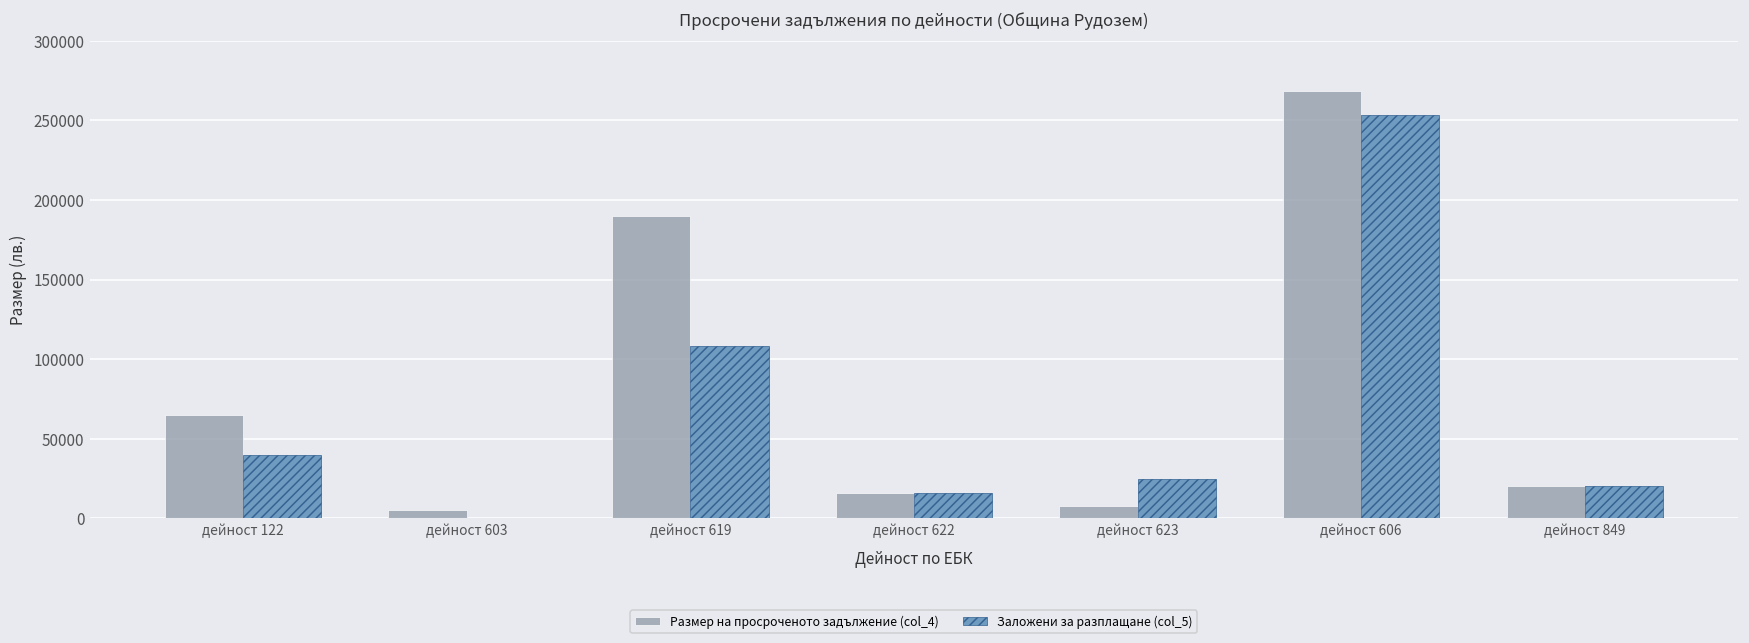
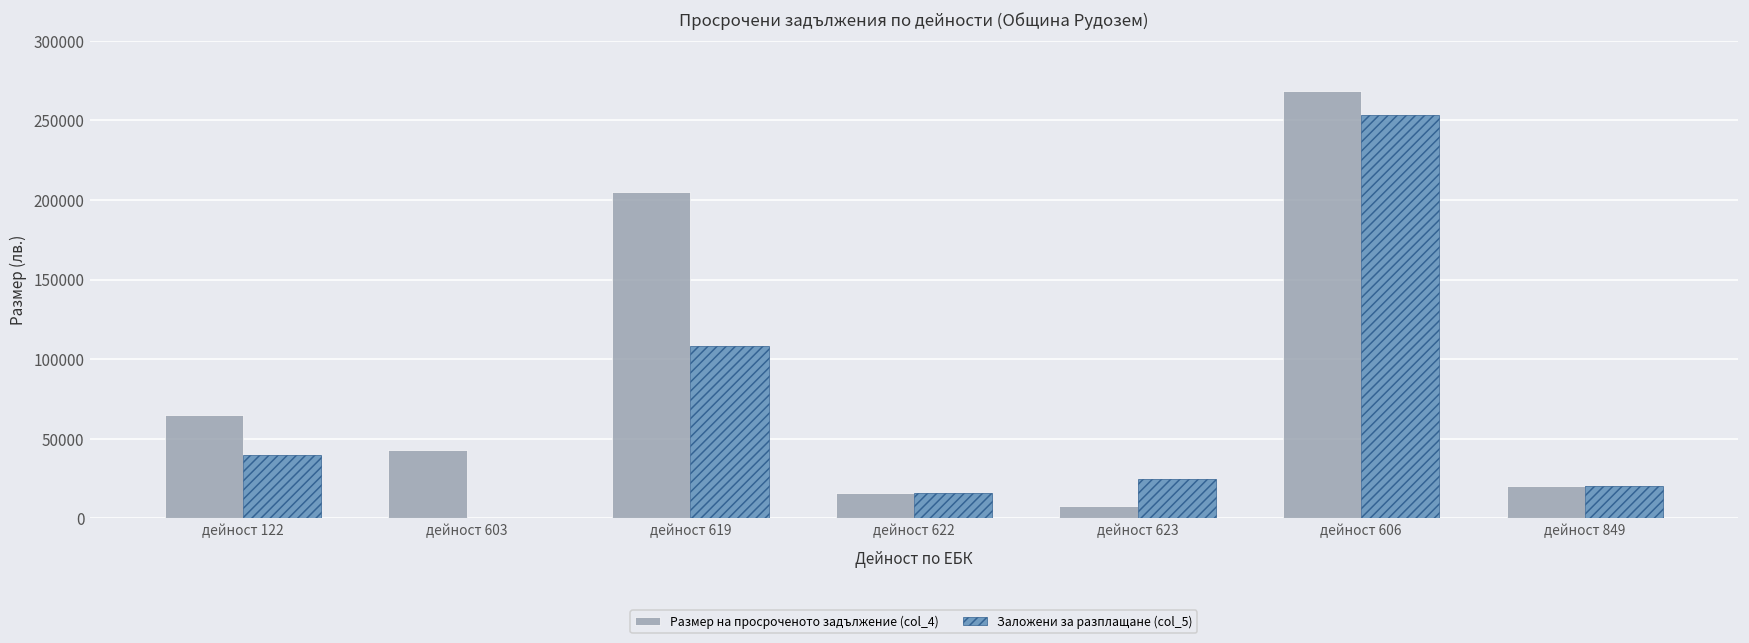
Размер на просроченото задължение (col_4), дейност 603: 5000 -> 43000
Размер на просроченото задължение (col_4), дейност 619: 190000 -> 205000
